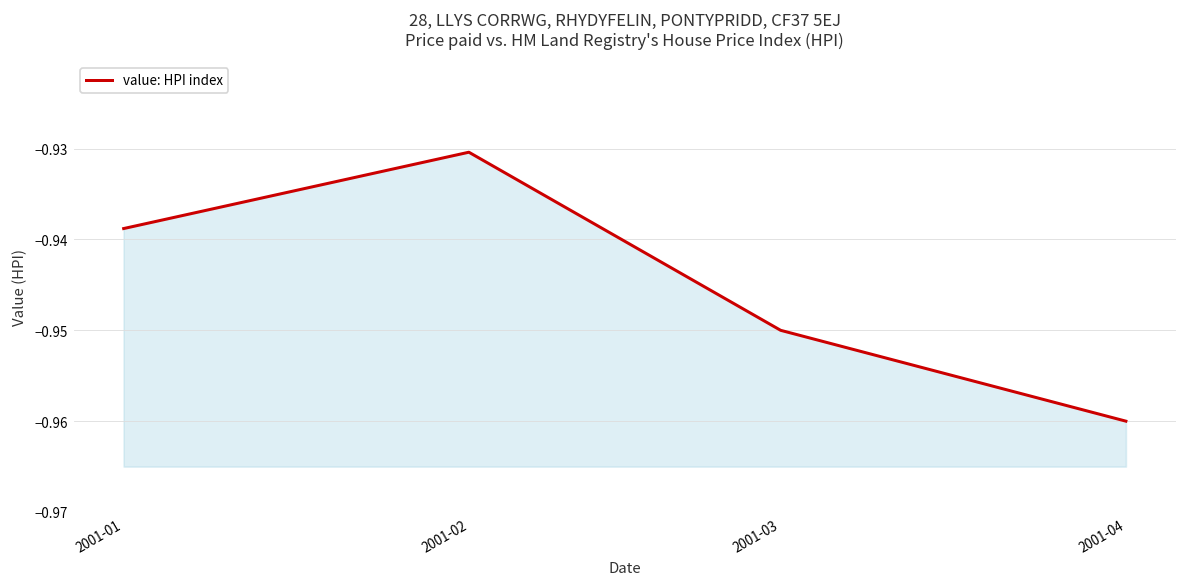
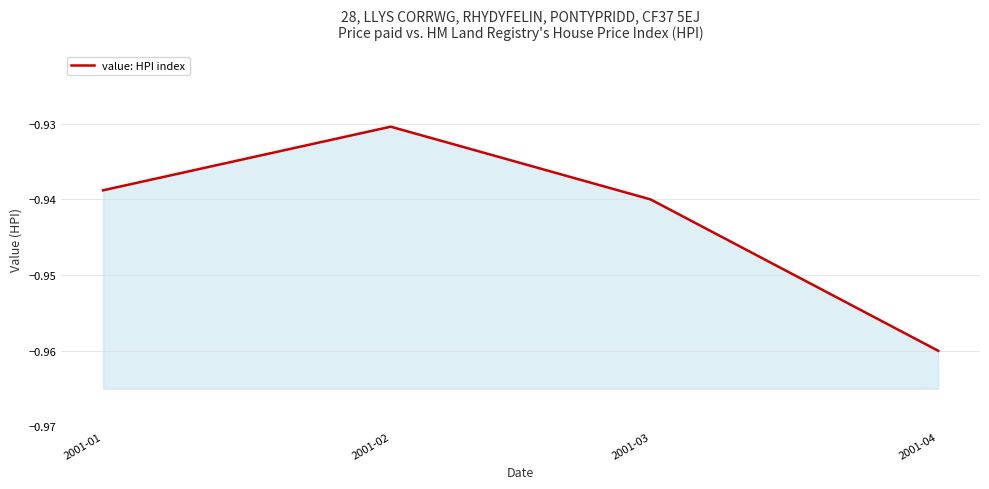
2001-03: -0.95 -> -0.94
